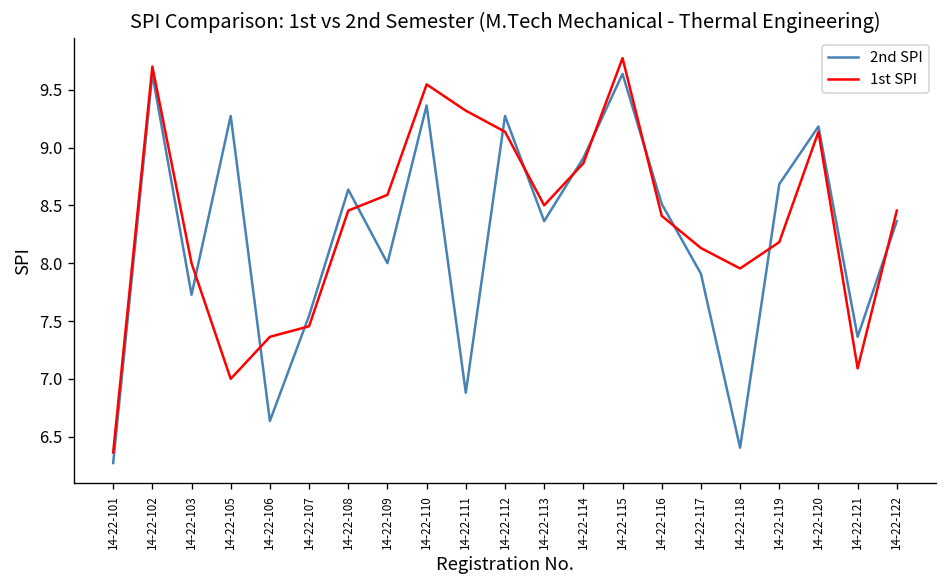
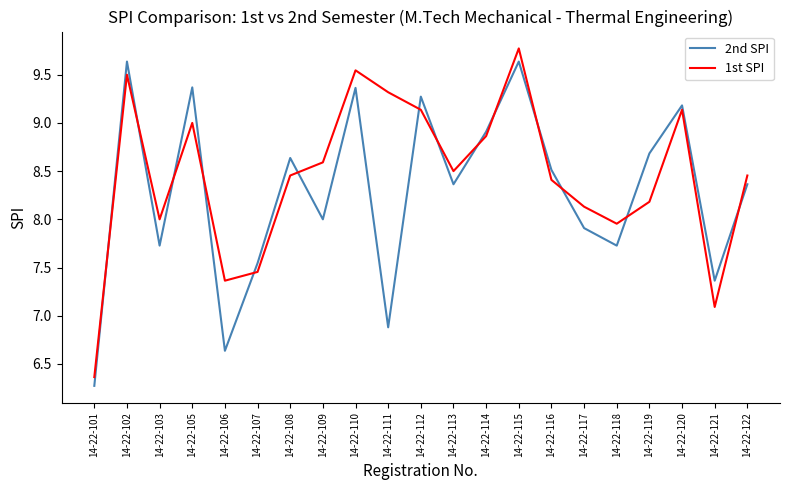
1st SPI, 14-22-102: 9.7 -> 9.5
2nd SPI, 14-22-105: 9.3 -> 9.4
1st SPI, 14-22-105: 7 -> 9
2nd SPI, 14-22-118: 6.4 -> 7.7
